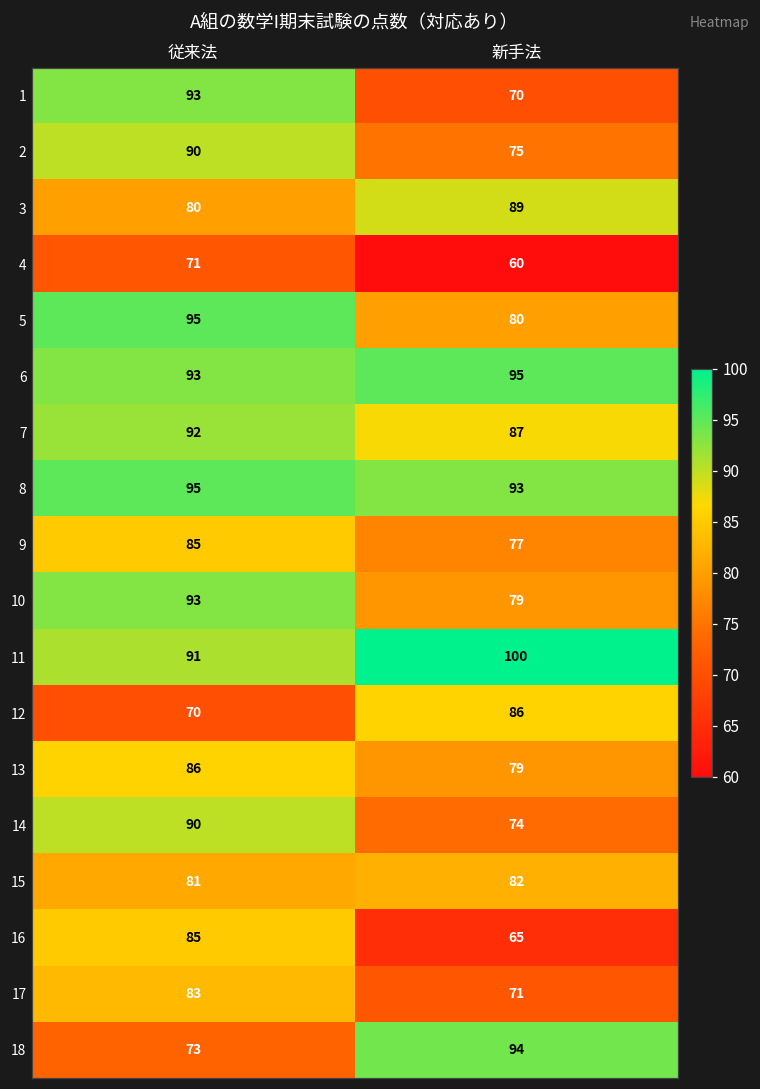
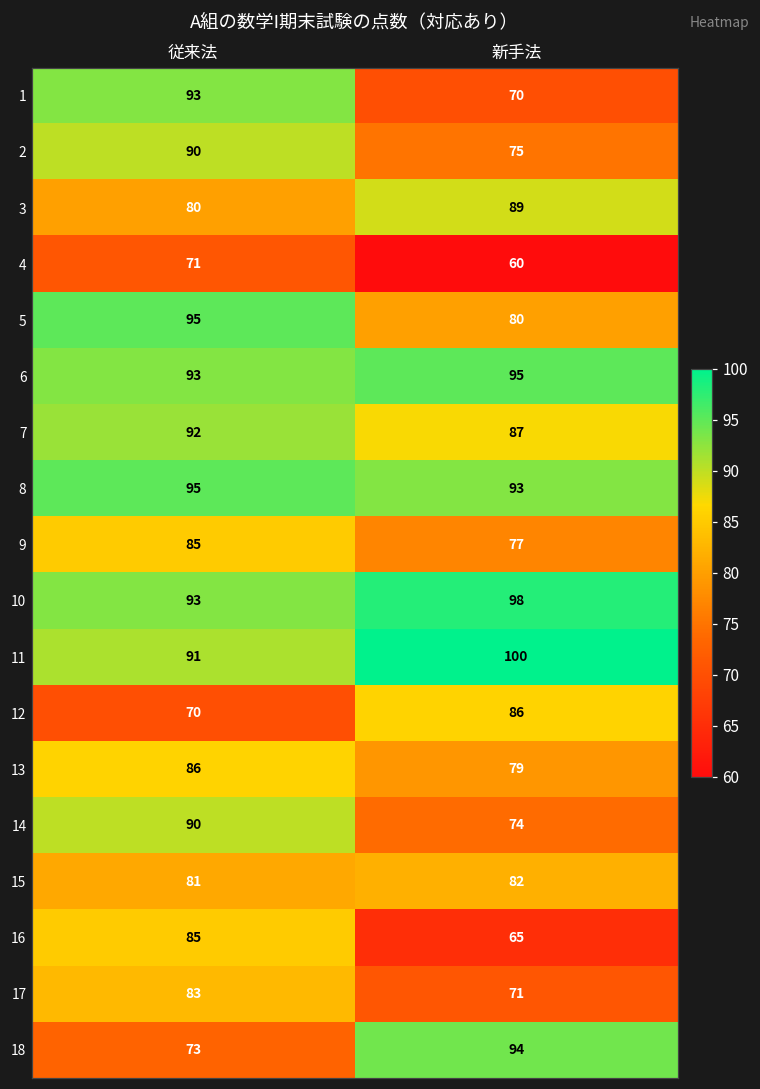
10, 新手法: 79 -> 98
